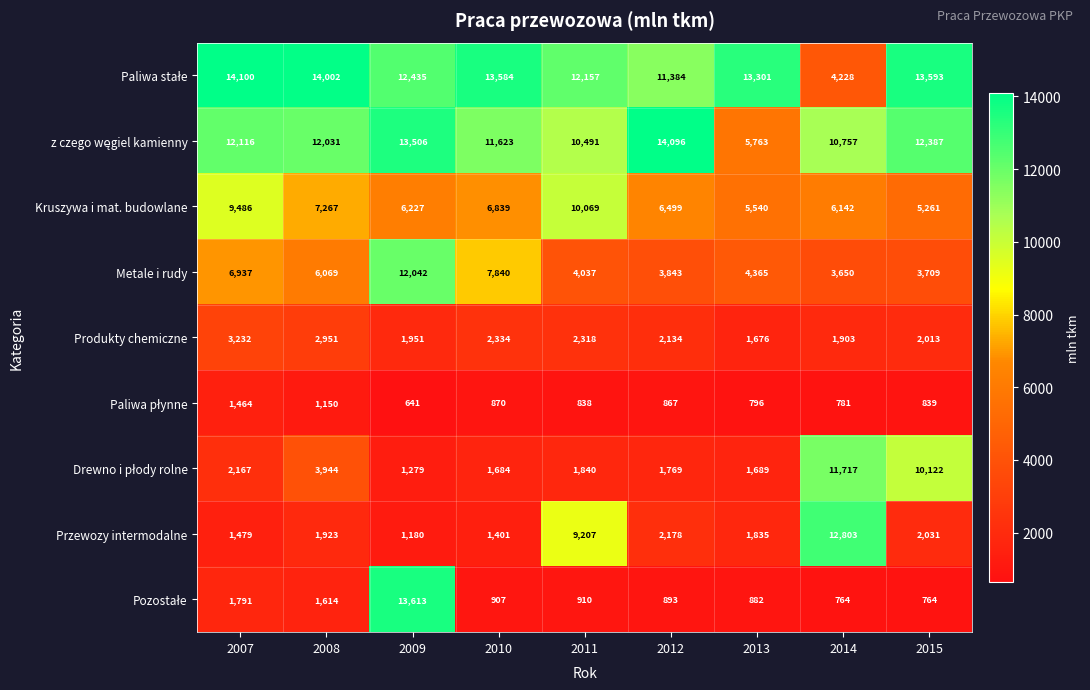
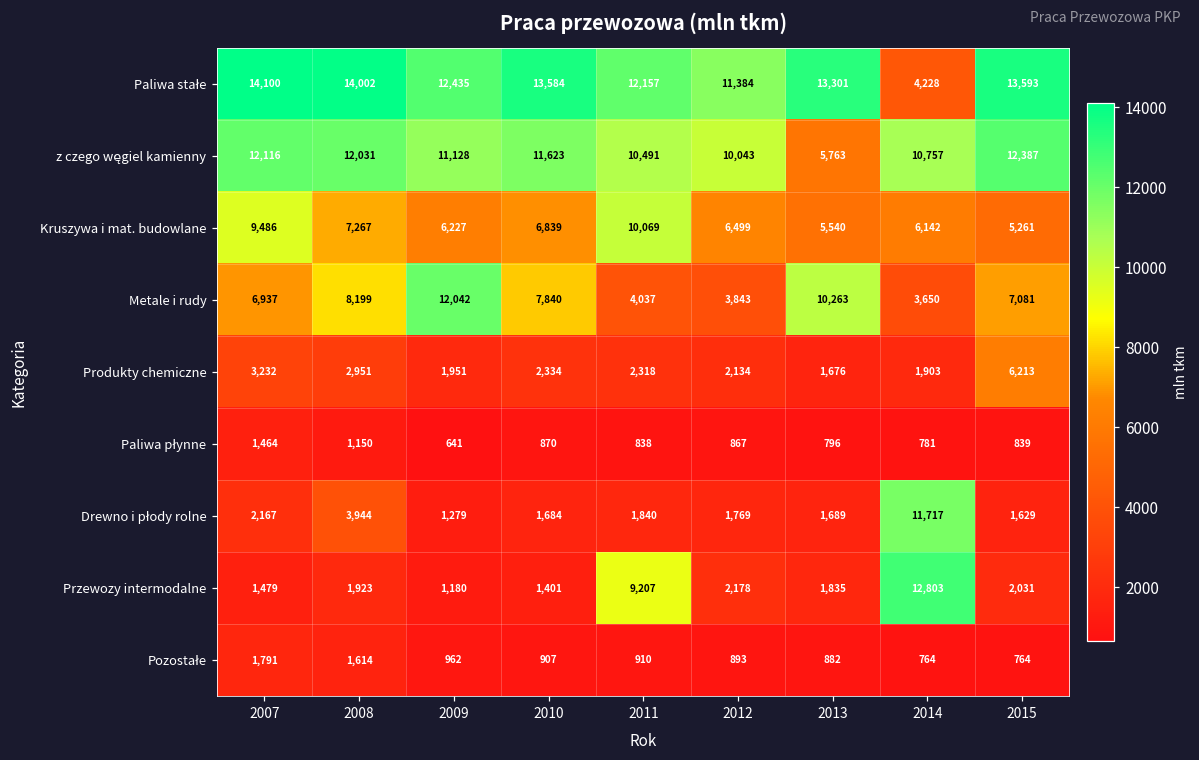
z czego węgiel kamienny, 2009: 13,506 -> 11,128
z czego węgiel kamienny, 2012: 14,096 -> 10,043
Metale i rudy, 2008: 6,069 -> 8,199
Metale i rudy, 2013: 4,365 -> 10,263
Metale i rudy, 2015: 3,709 -> 7,081
Produkty chemiczne, 2015: 2,013 -> 6,213
Drewno i płody rolne, 2015: 10,122 -> 1,629
Pozostałe, 2009: 13,613 -> 962
